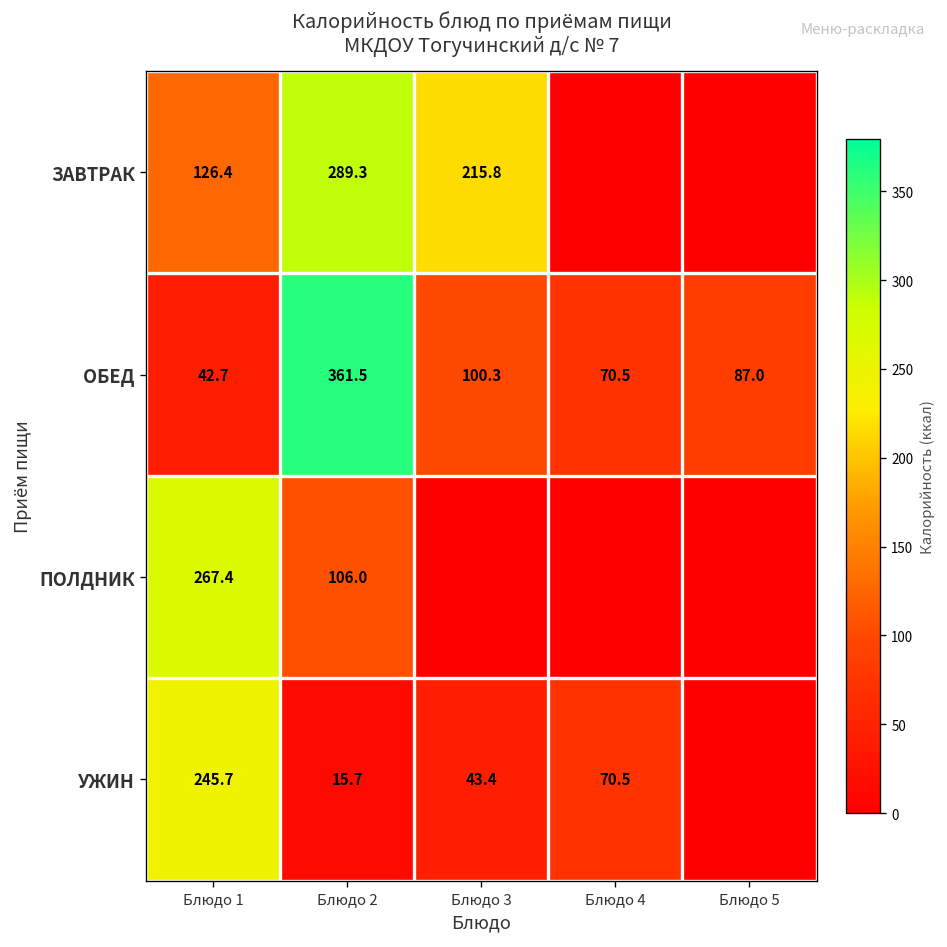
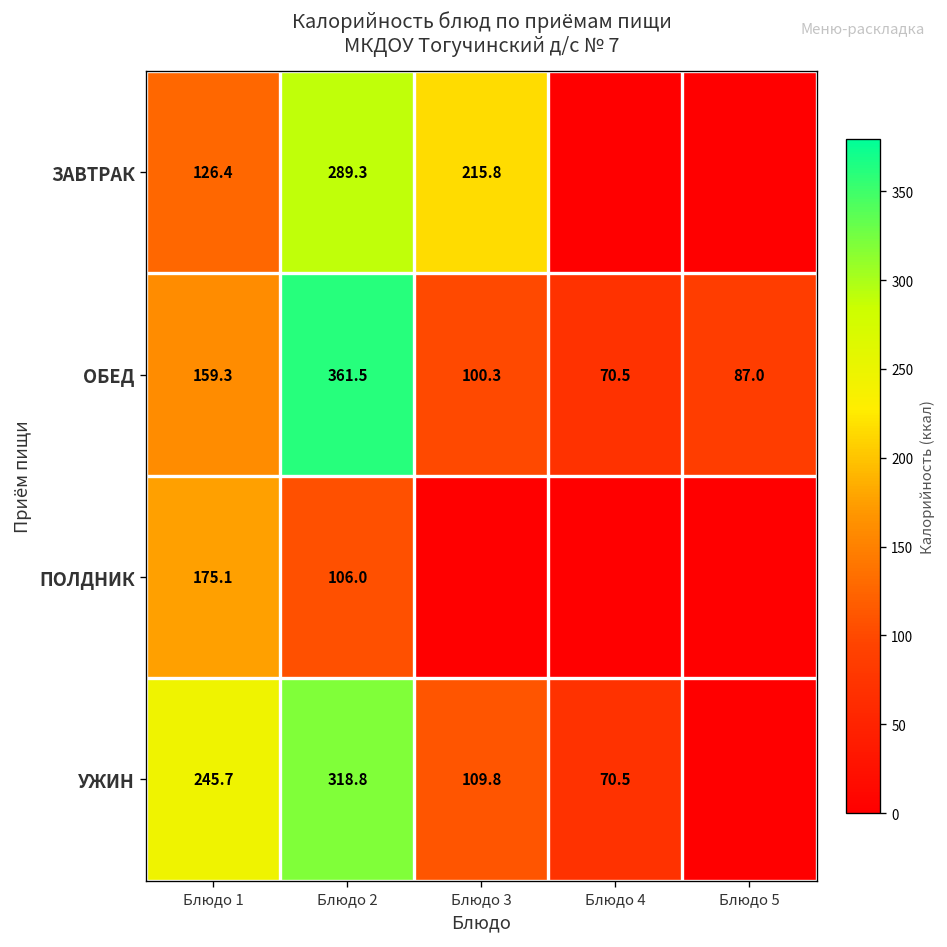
ОБЕД, Блюдо 1: 42.7 -> 159.3
ПОЛДНИК, Блюдо 1: 267.4 -> 175.1
УЖИН, Блюдо 2: 15.7 -> 318.8
УЖИН, Блюдо 3: 43.4 -> 109.8
